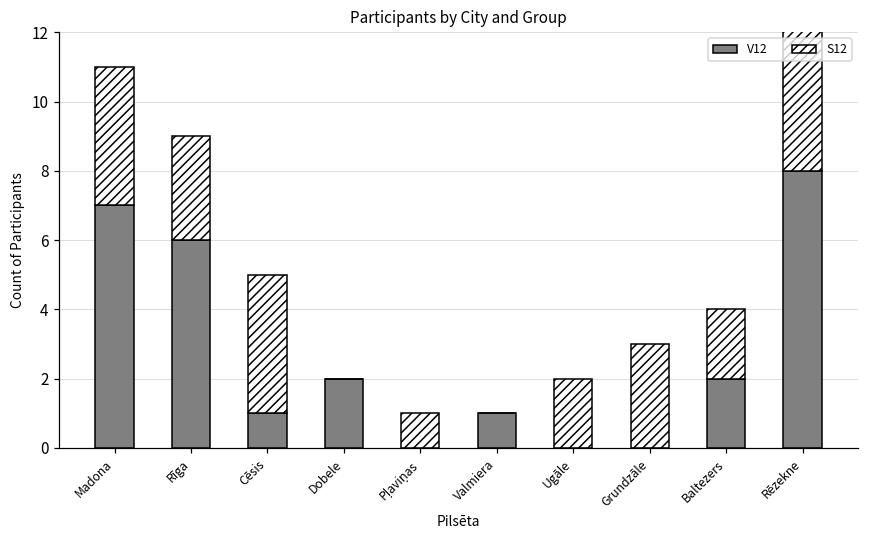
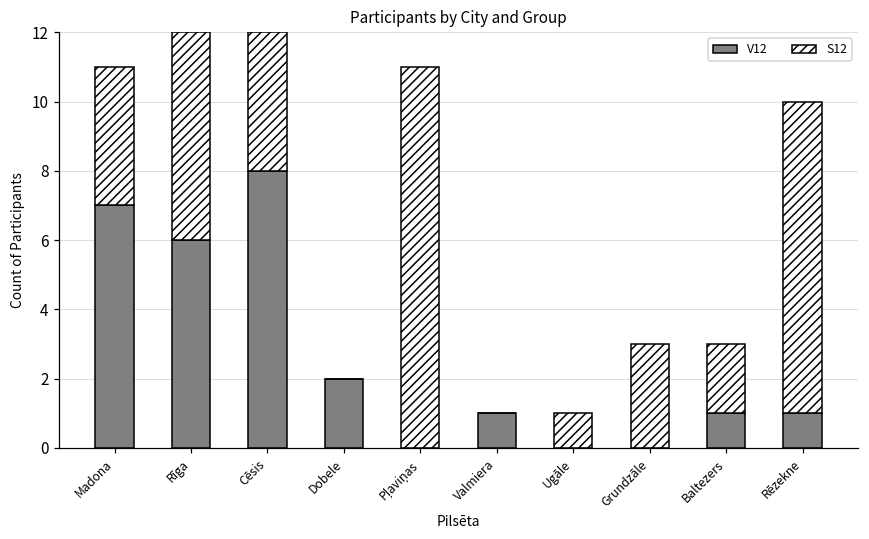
S12, Rīga: 3 -> 6
V12, Cēsis: 1 -> 8
S12, Pļaviņas: 1 -> 11
S12, Ugāle: 2 -> 1
V12, Baltezers: 2 -> 1
V12, Rēzekne: 8 -> 1
